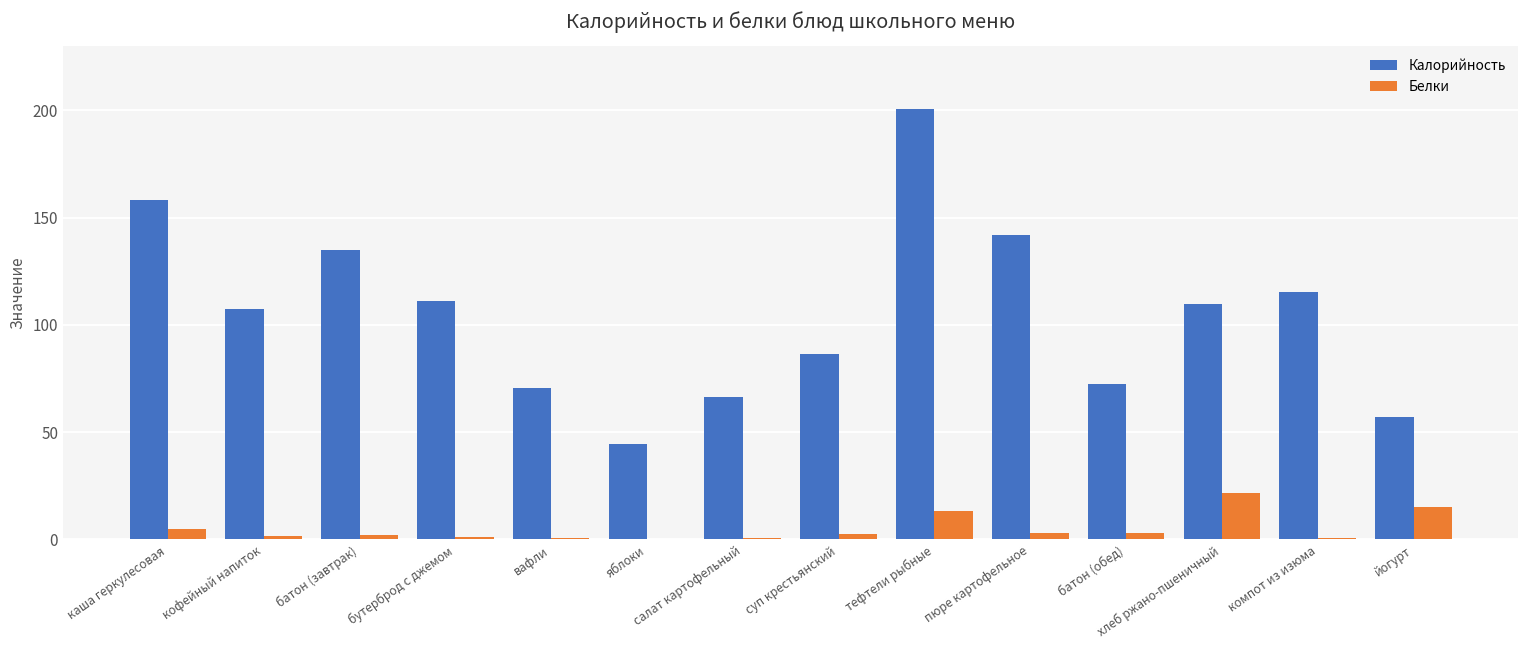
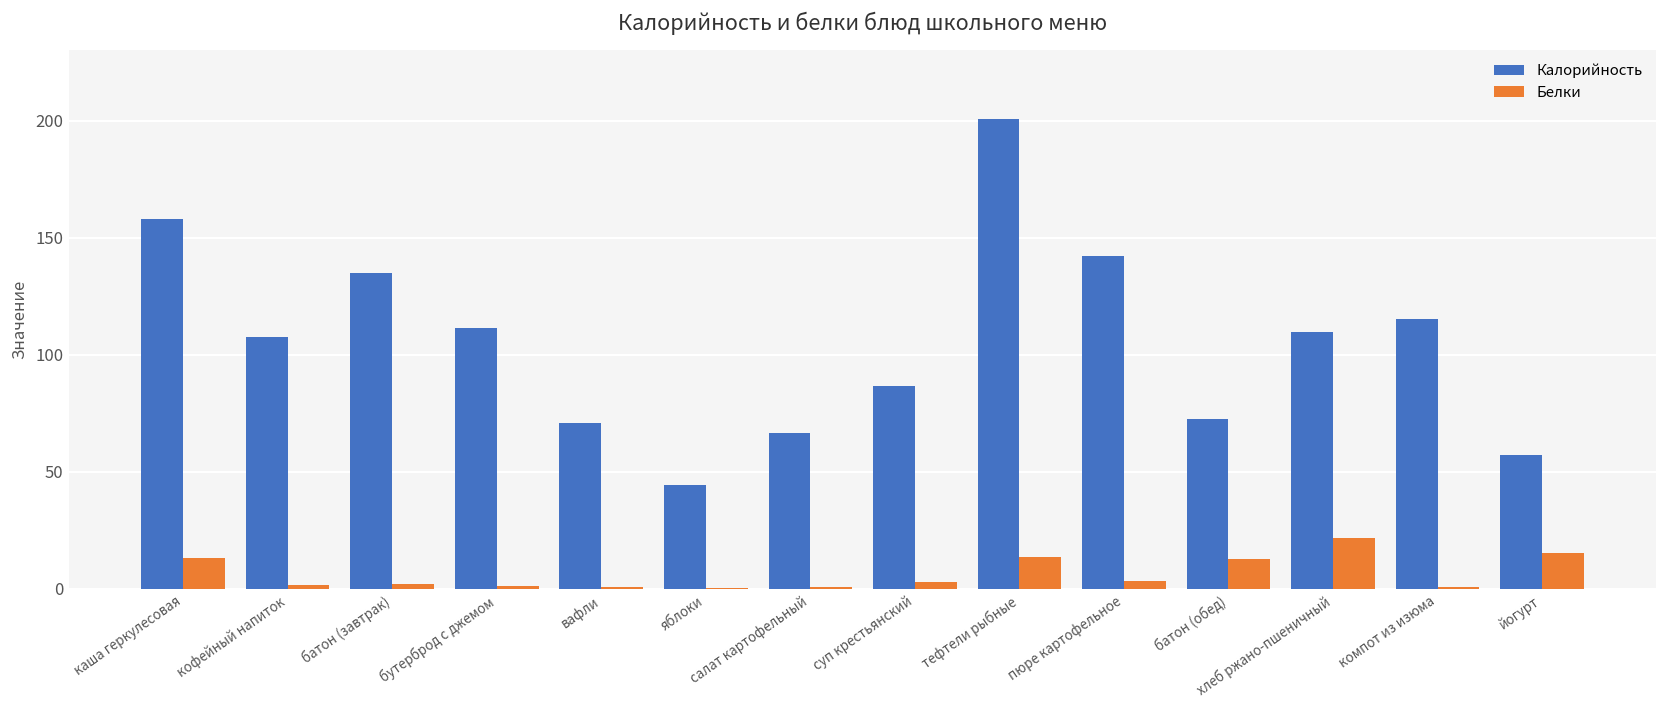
Белки, каша геркулесовая: 5 -> 13
Белки, батон (обед): 3 -> 13
